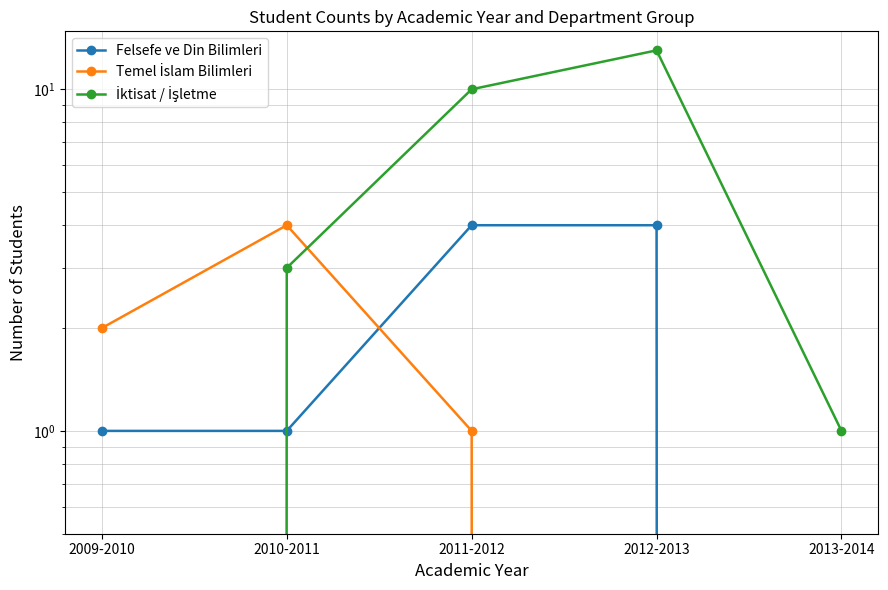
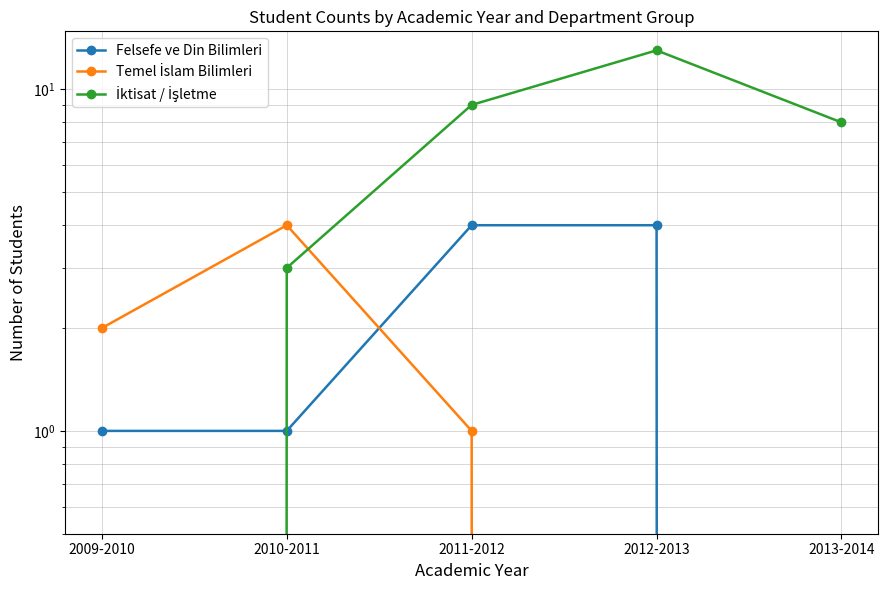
İktisat / İşletme, 2011-2012: 10 -> 9
İktisat / İşletme, 2013-2014: 1 -> 8
